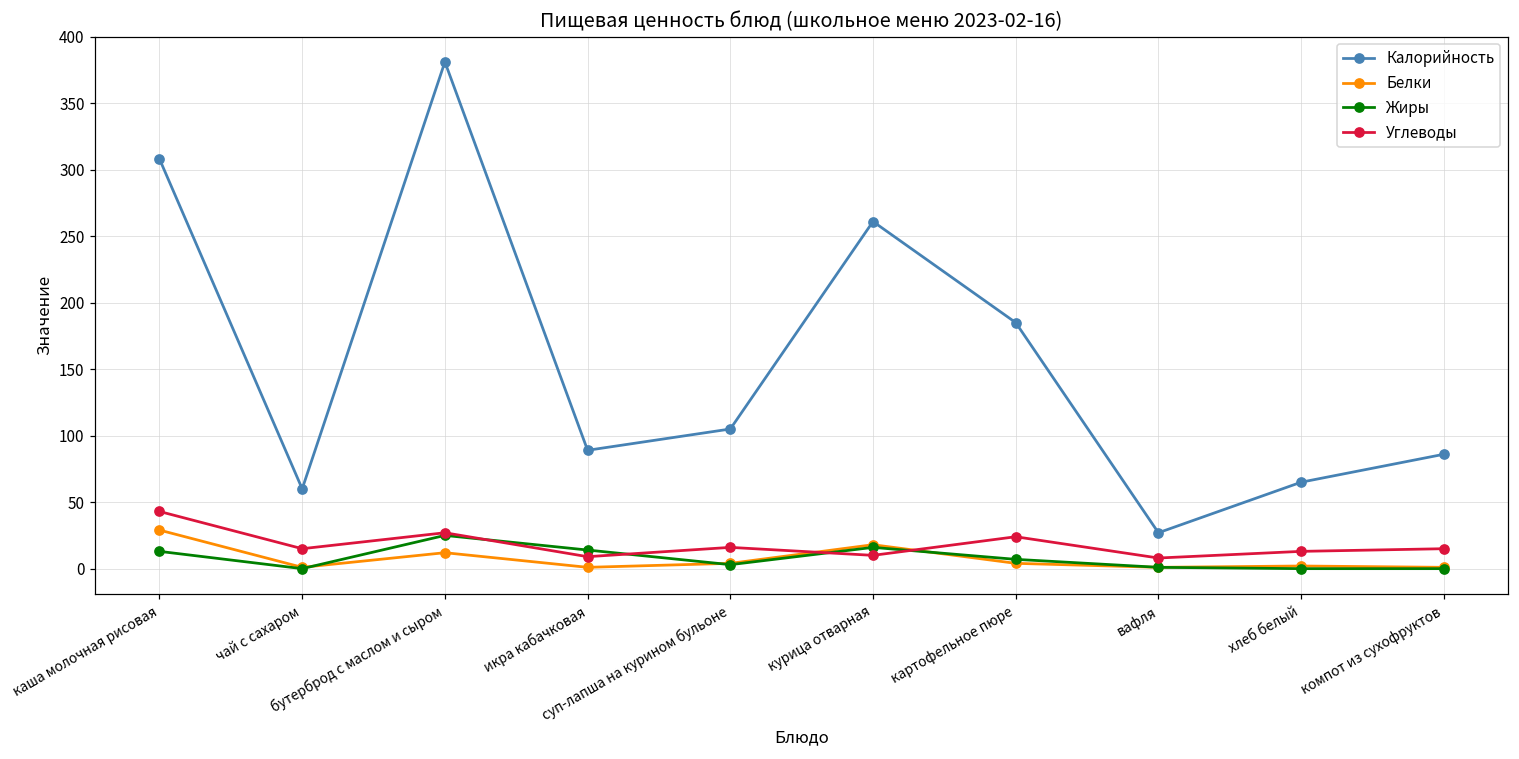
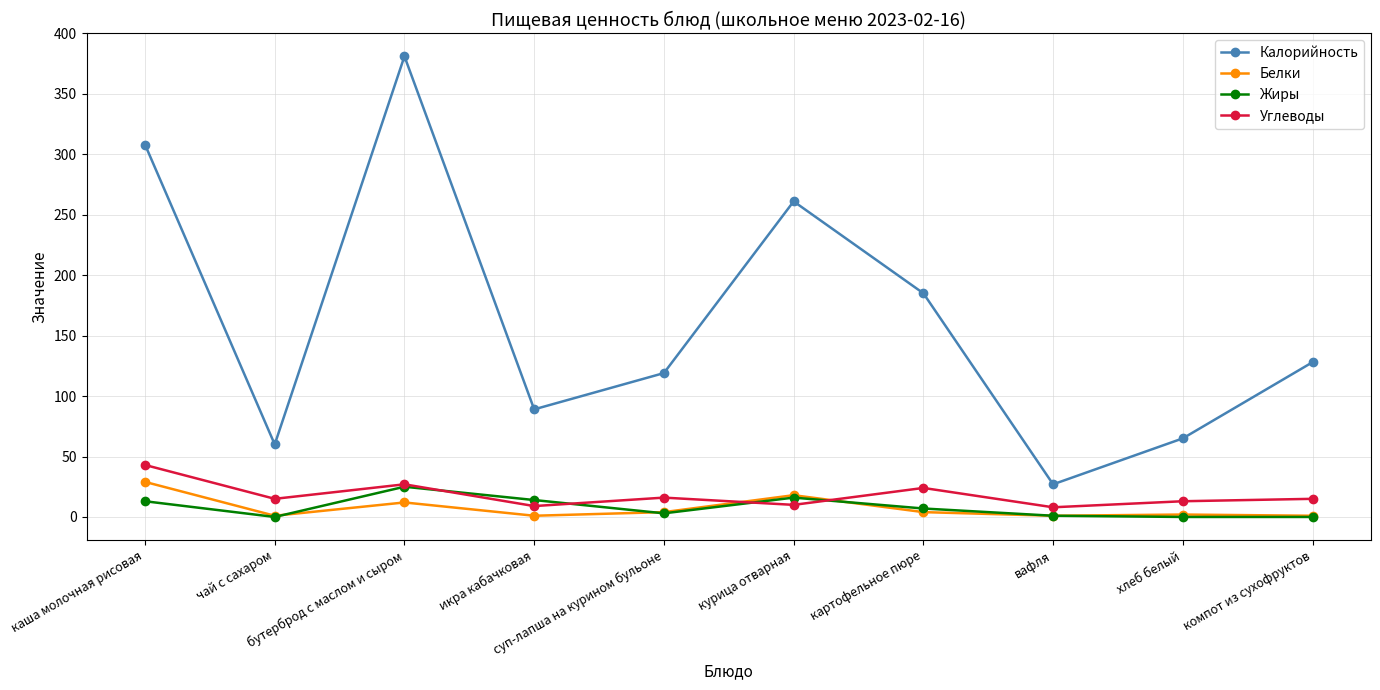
Калорийность, суп-лапша на курином бульоне: 105 -> 119
Калорийность, компот из сухофруктов: 86 -> 128
